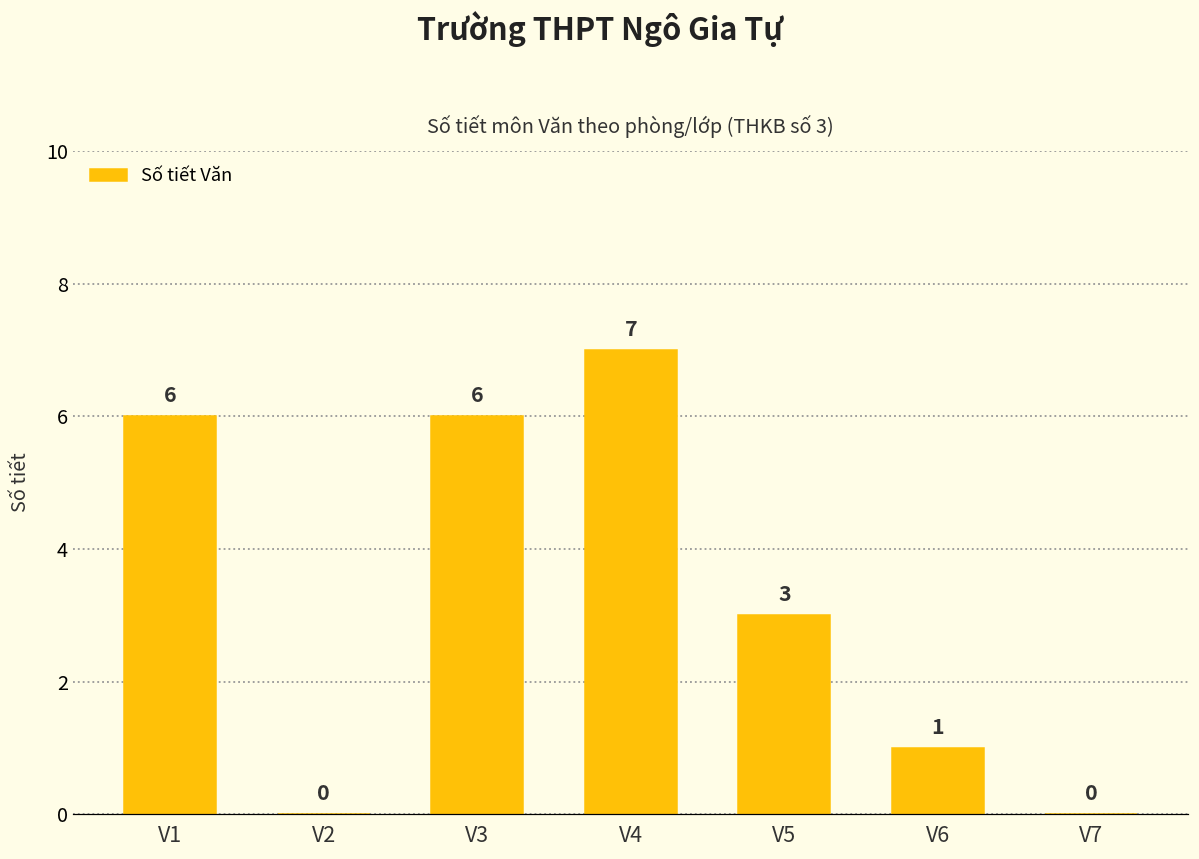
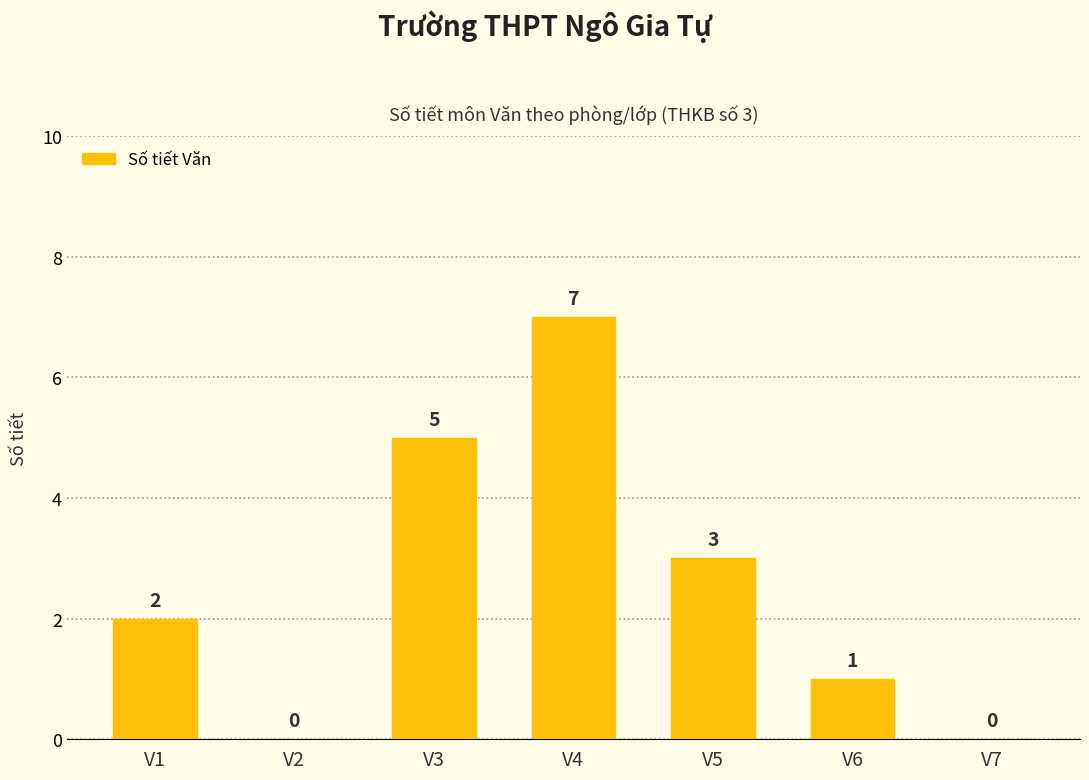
V1: 6 -> 2
V3: 6 -> 5
